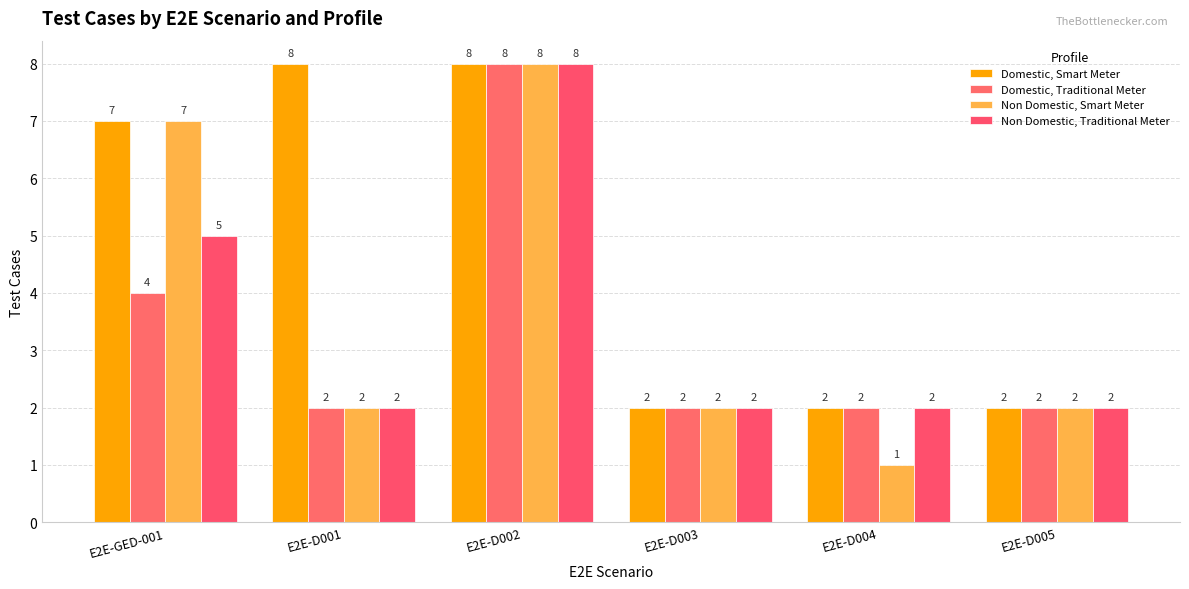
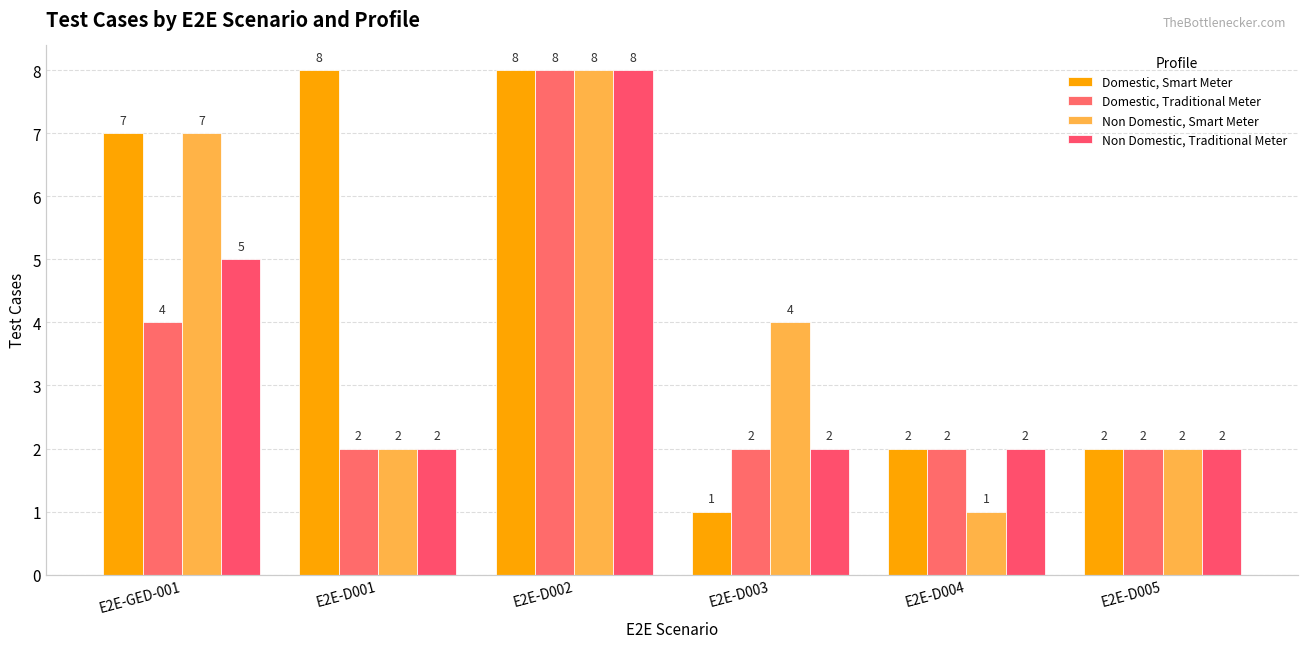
Domestic, Smart Meter, E2E-D003: 2 -> 1
Non Domestic, Smart Meter, E2E-D003: 2 -> 4
